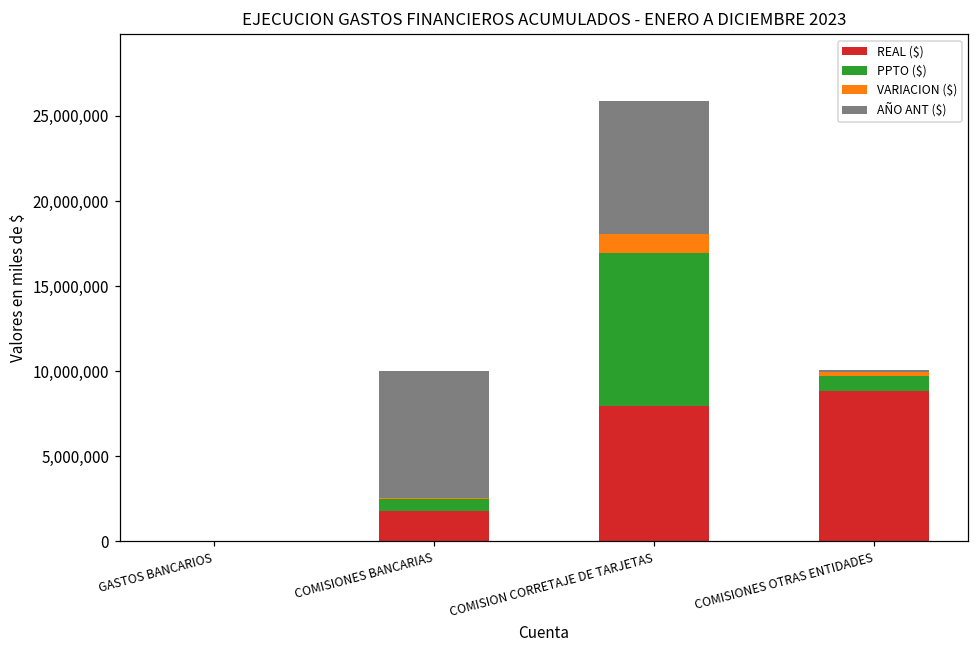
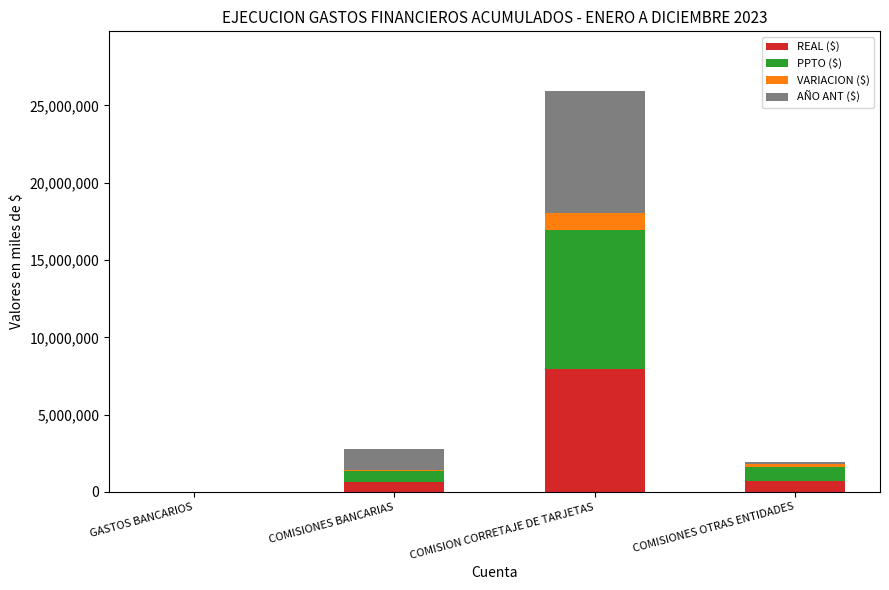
REAL ($), COMISIONES BANCARIAS: 1,700,000 -> 700,000
AÑO ANT ($), COMISIONES BANCARIAS: 7,500,000 -> 1,300,000
REAL ($), COMISIONES OTRAS ENTIDADES: 8,800,000 -> 700,000
